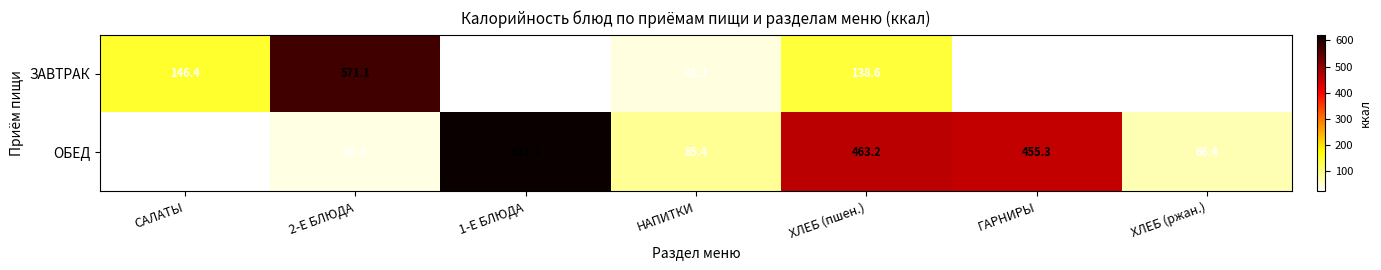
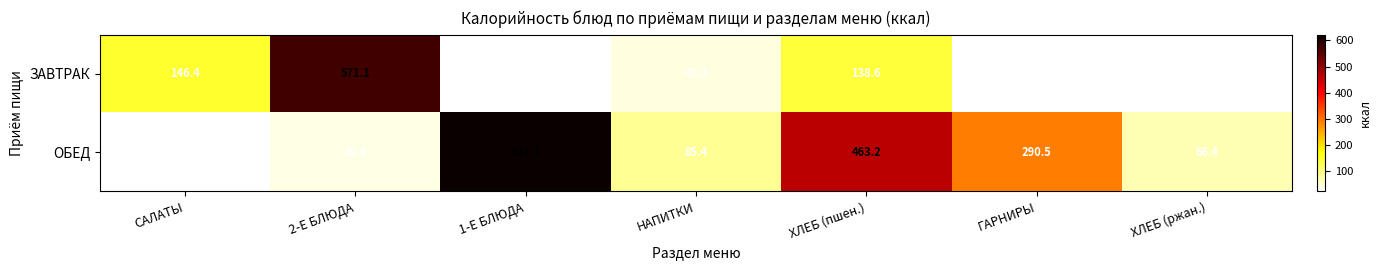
ОБЕД, ГАРНИРЫ: 455.3 -> 290.5
